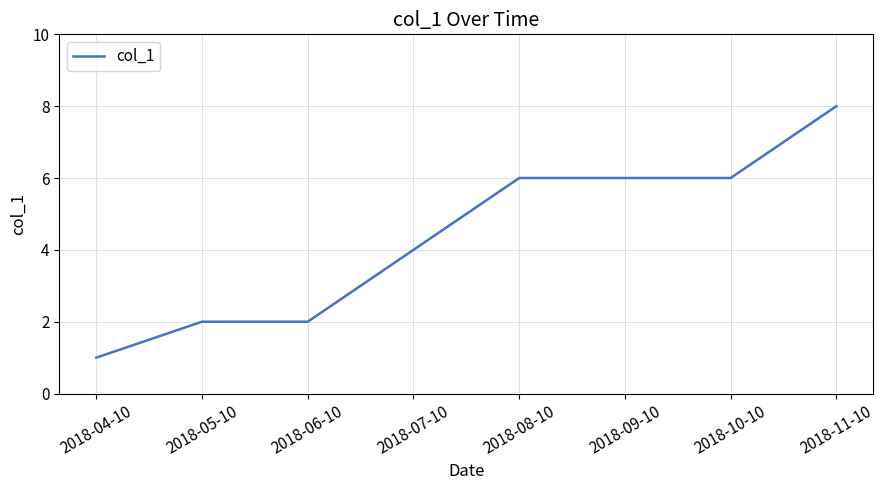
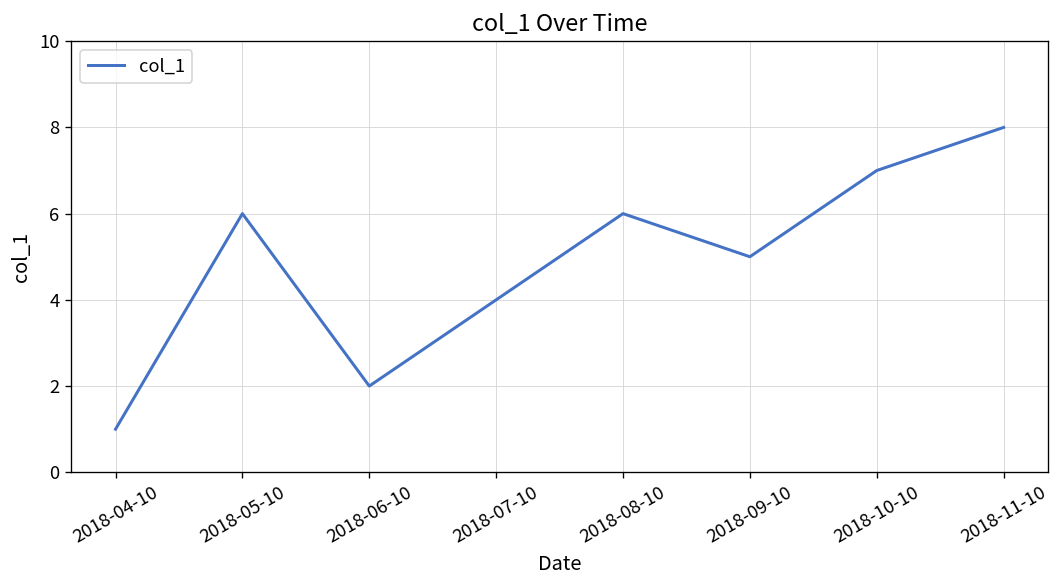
2018-05-10: 2 -> 6
2018-09-10: 6 -> 5
2018-10-10: 6 -> 7
